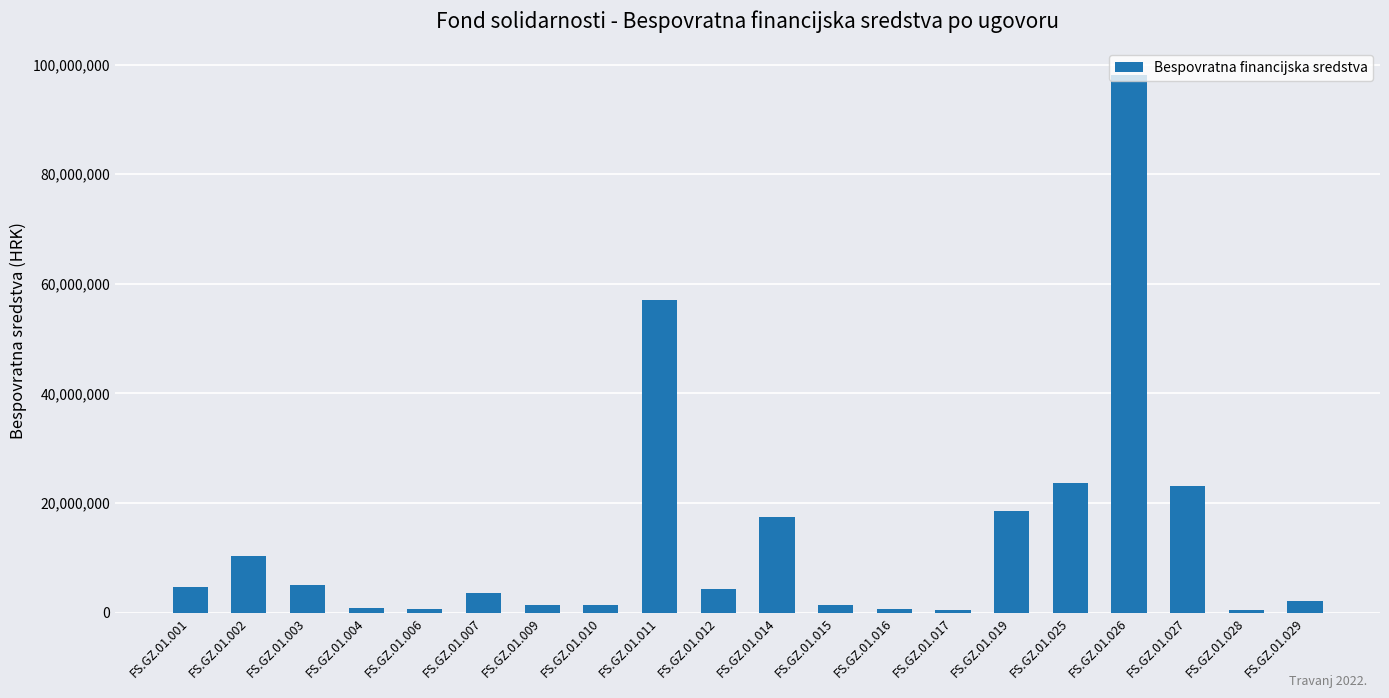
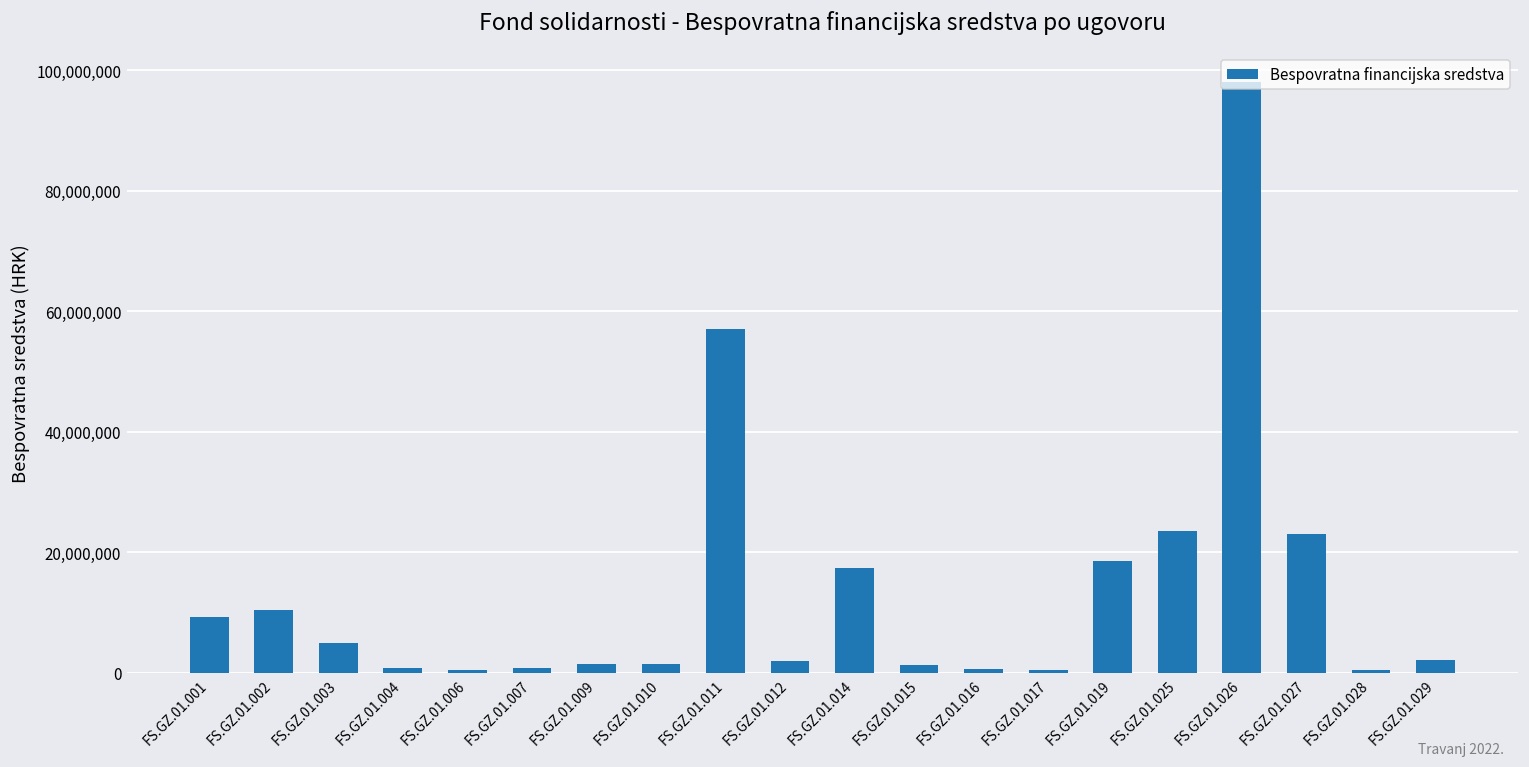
FS.GZ.01.001: 5,000,000 -> 9,000,000
FS.GZ.01.007: 4,000,000 -> 1,000,000
FS.GZ.01.012: 4,000,000 -> 2,000,000
